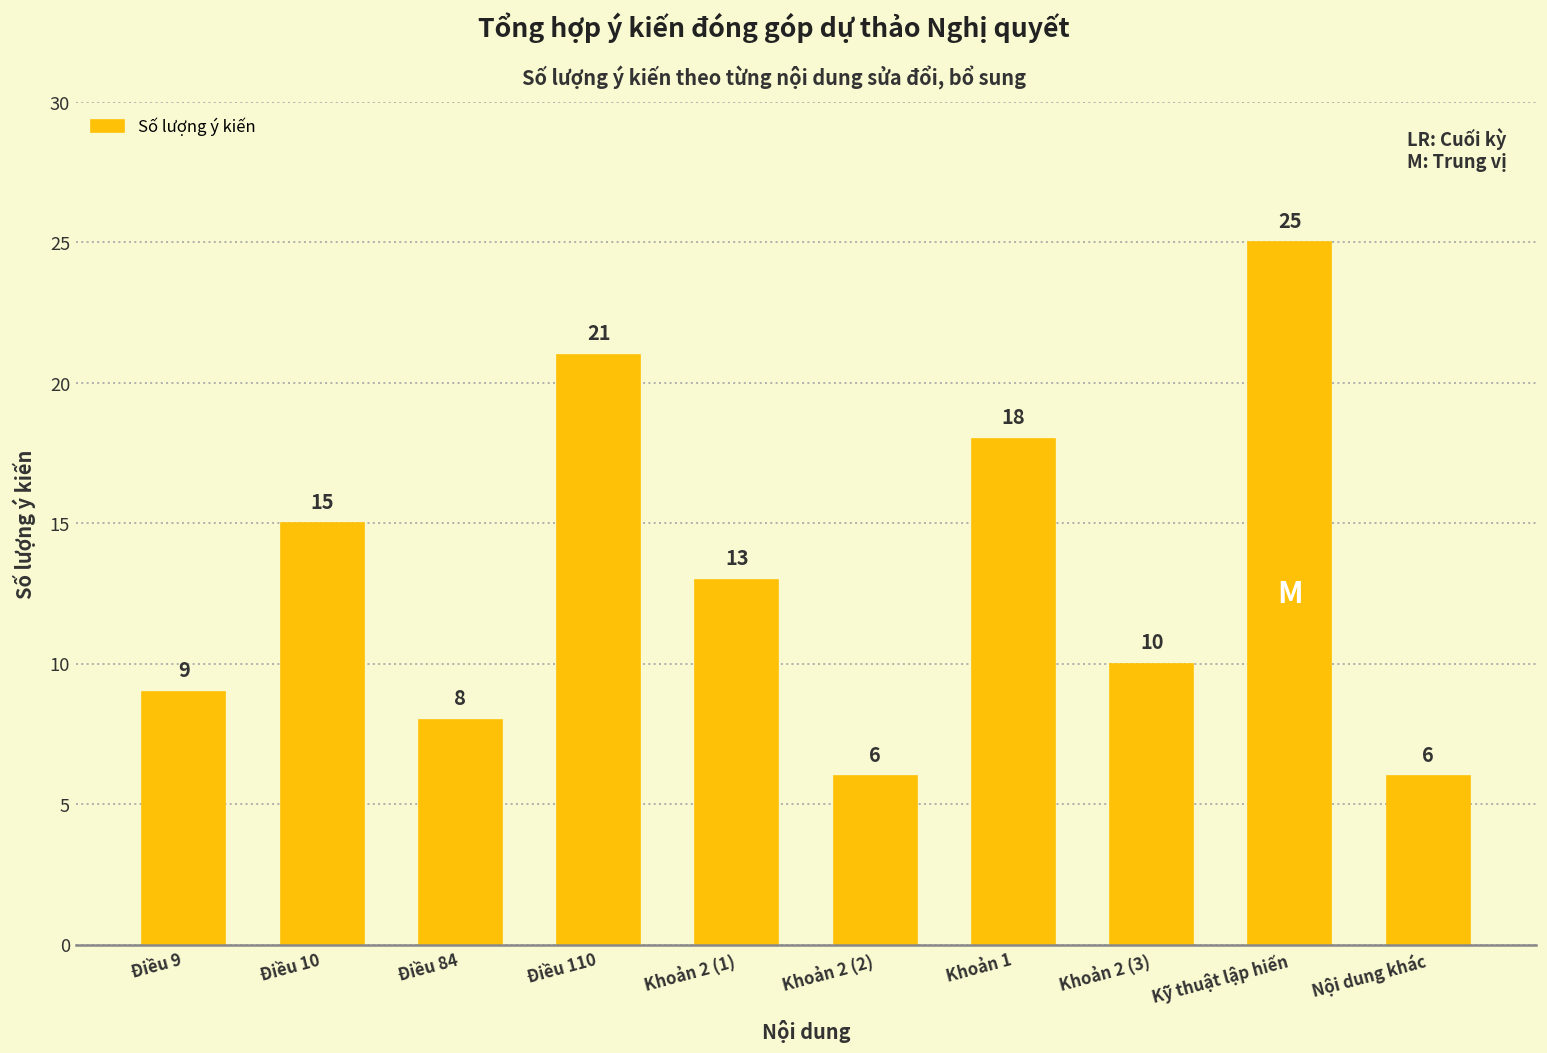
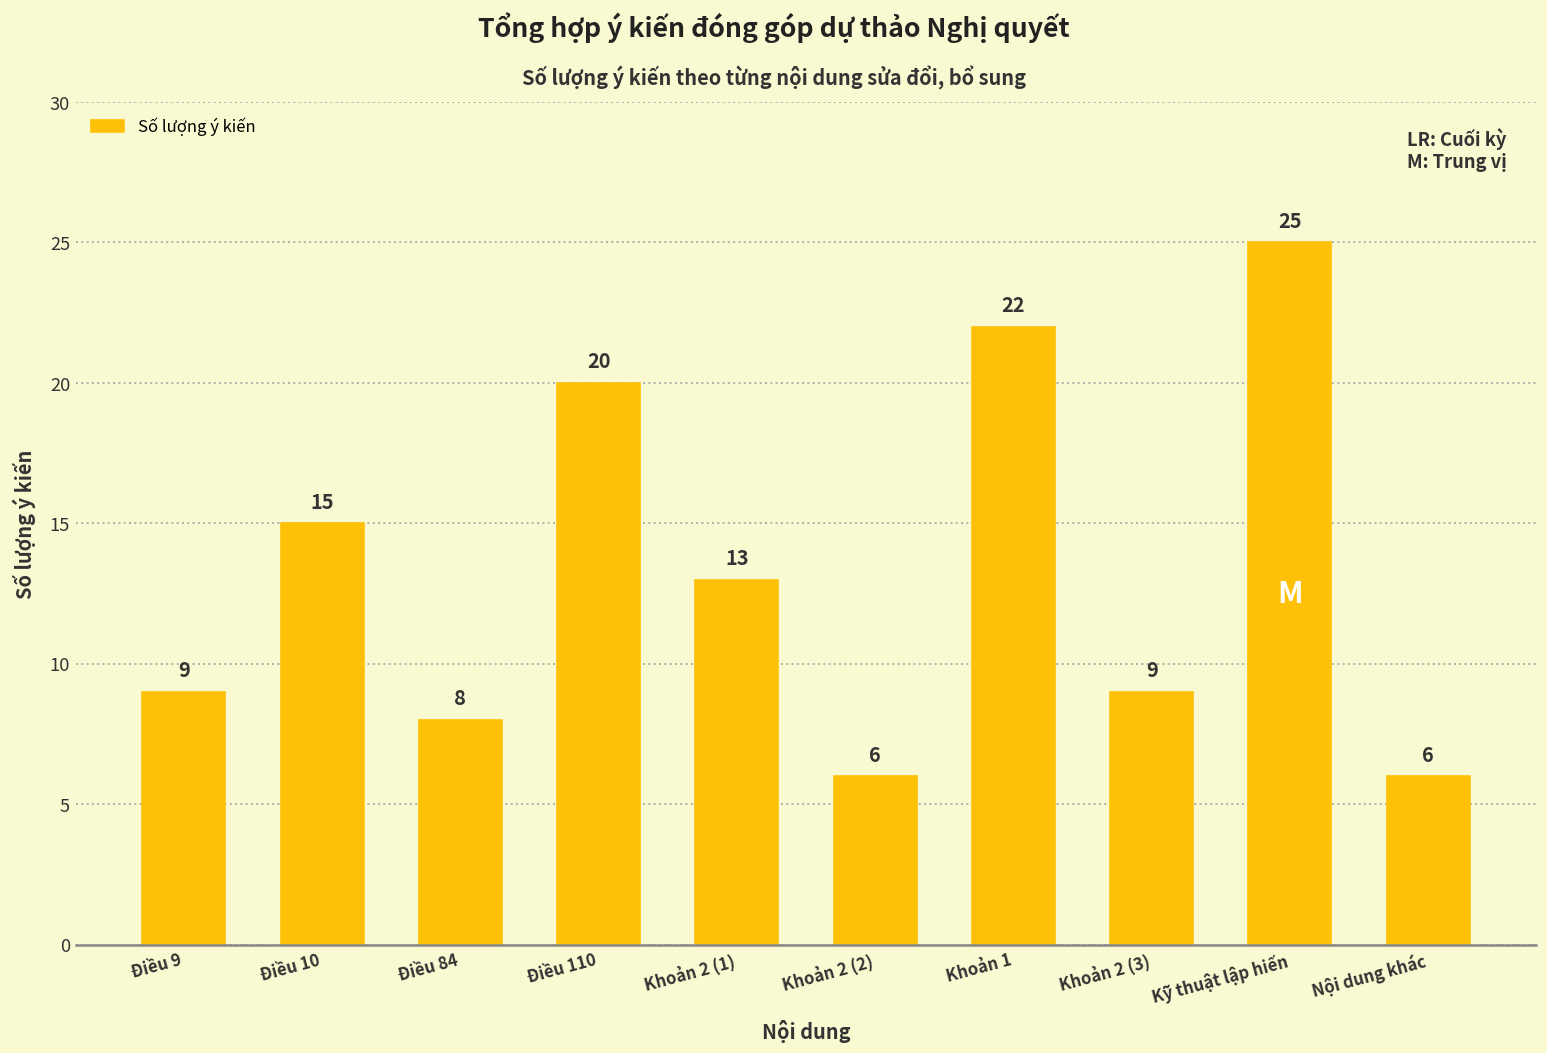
Điều 110: 21 -> 20
Khoản 1: 18 -> 22
Khoản 2 (3): 10 -> 9
